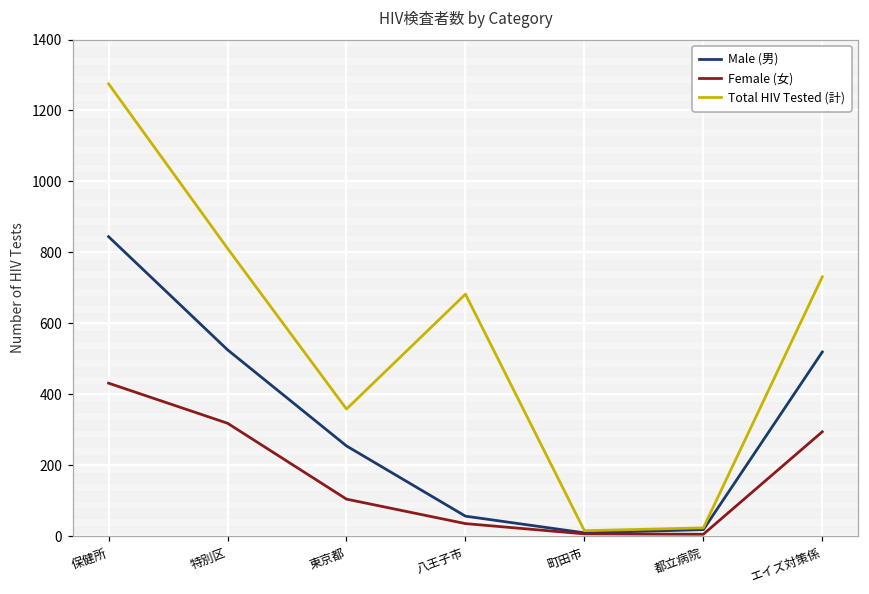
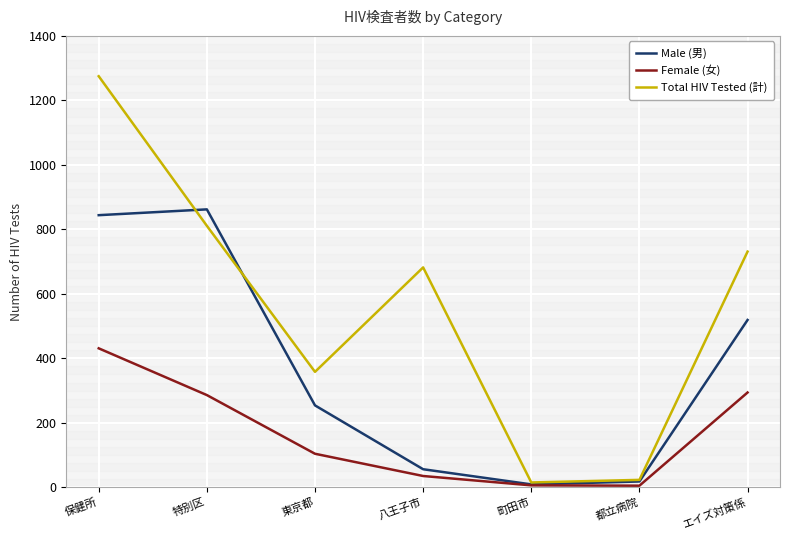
Male (男), 特別区: 530 -> 860
Female (女), 特別区: 320 -> 290
